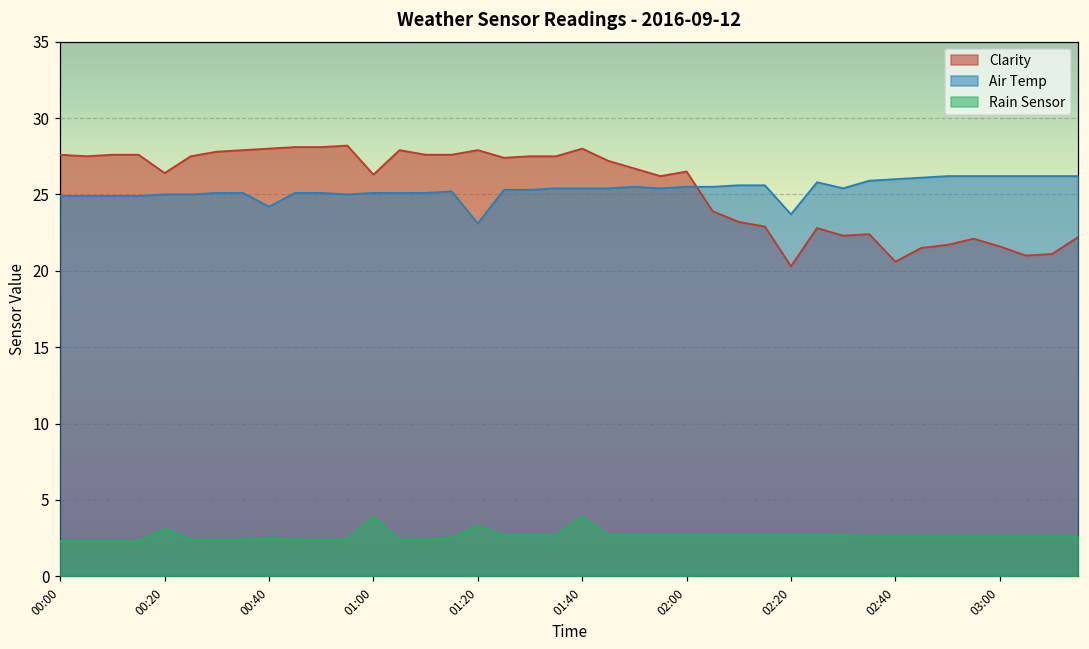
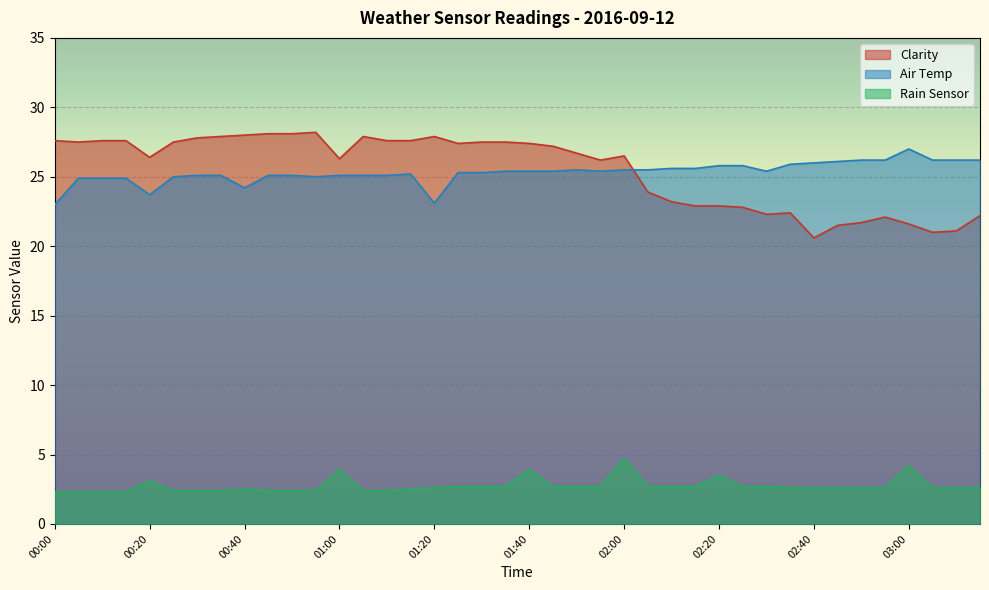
Air Temp, 00:00: 24.9 -> 23.0
Air Temp, 00:20: 25.0 -> 23.7
Rain Sensor, 01:20: 3.3 -> 2.6
Clarity, 01:40: 28.0 -> 27.4
Rain Sensor, 02:00: 2.7 -> 4.7
Clarity, 02:20: 20.3 -> 22.9
Air Temp, 02:20: 23.7 -> 25.8
Rain Sensor, 02:20: 2.7 -> 3.5
Air Temp, 03:00: 26.2 -> 27.0
Rain Sensor, 03:00: 2.6 -> 4.2
